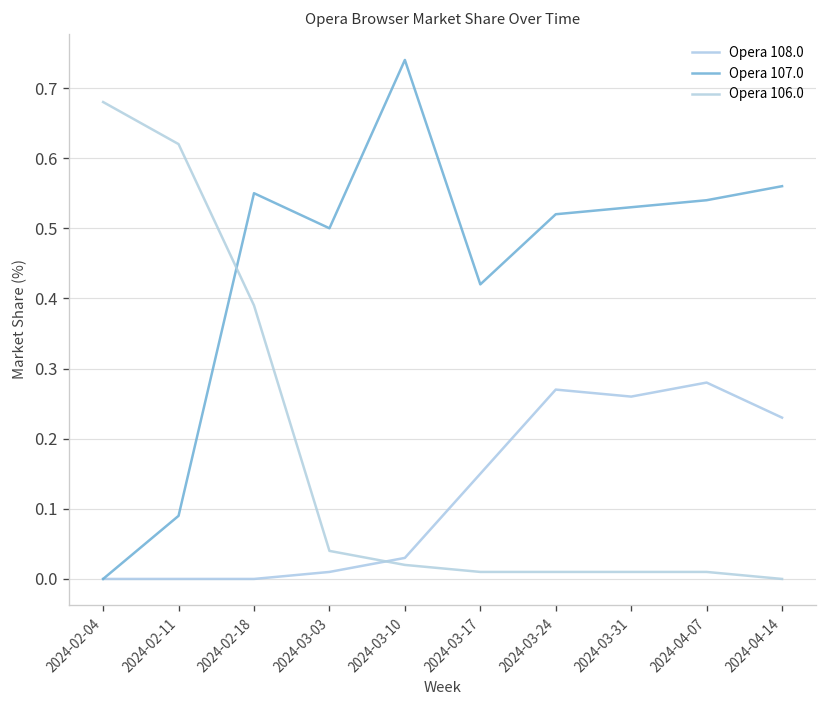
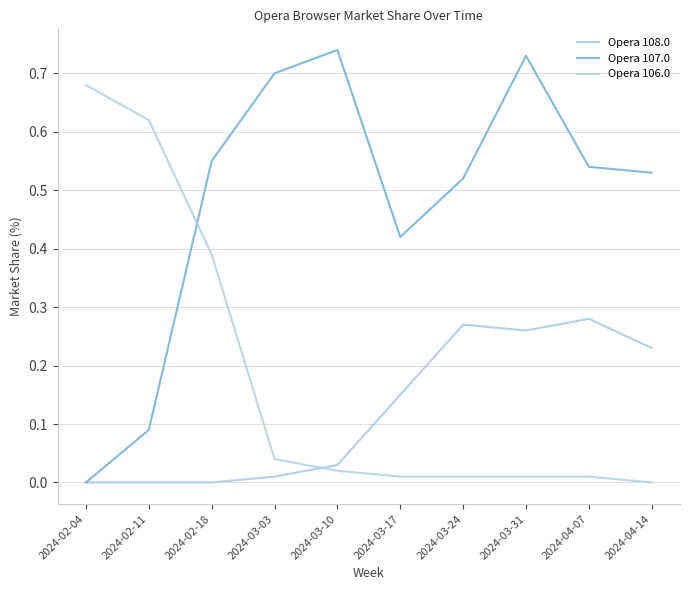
Opera 107.0, 2024-03-03: 0.5 -> 0.7
Opera 107.0, 2024-03-31: 0.53 -> 0.73
Opera 107.0, 2024-04-14: 0.56 -> 0.53
